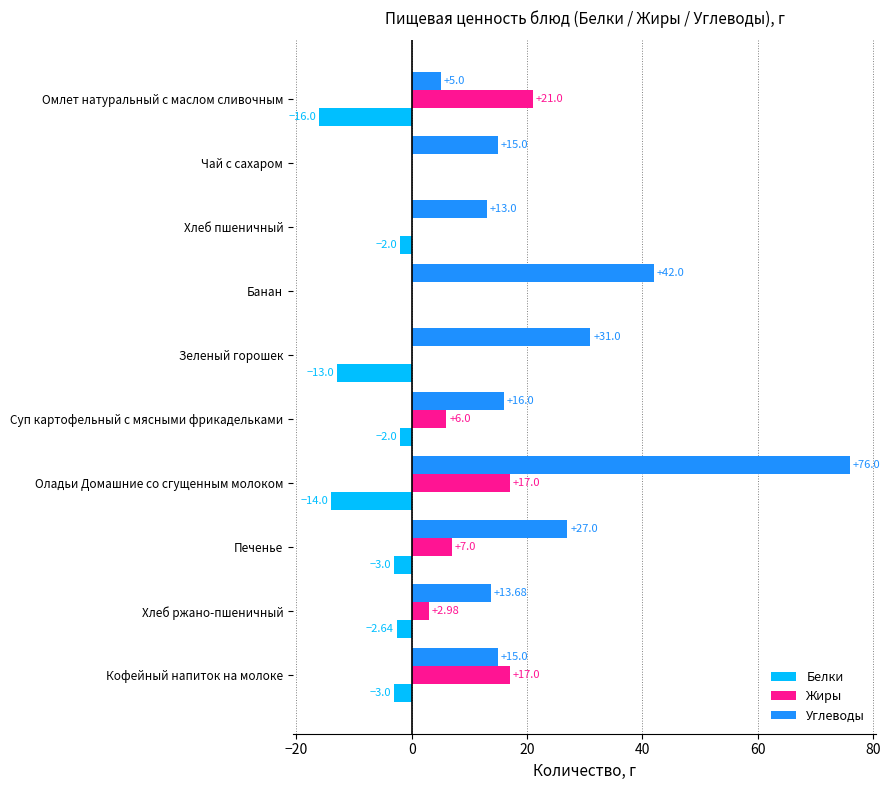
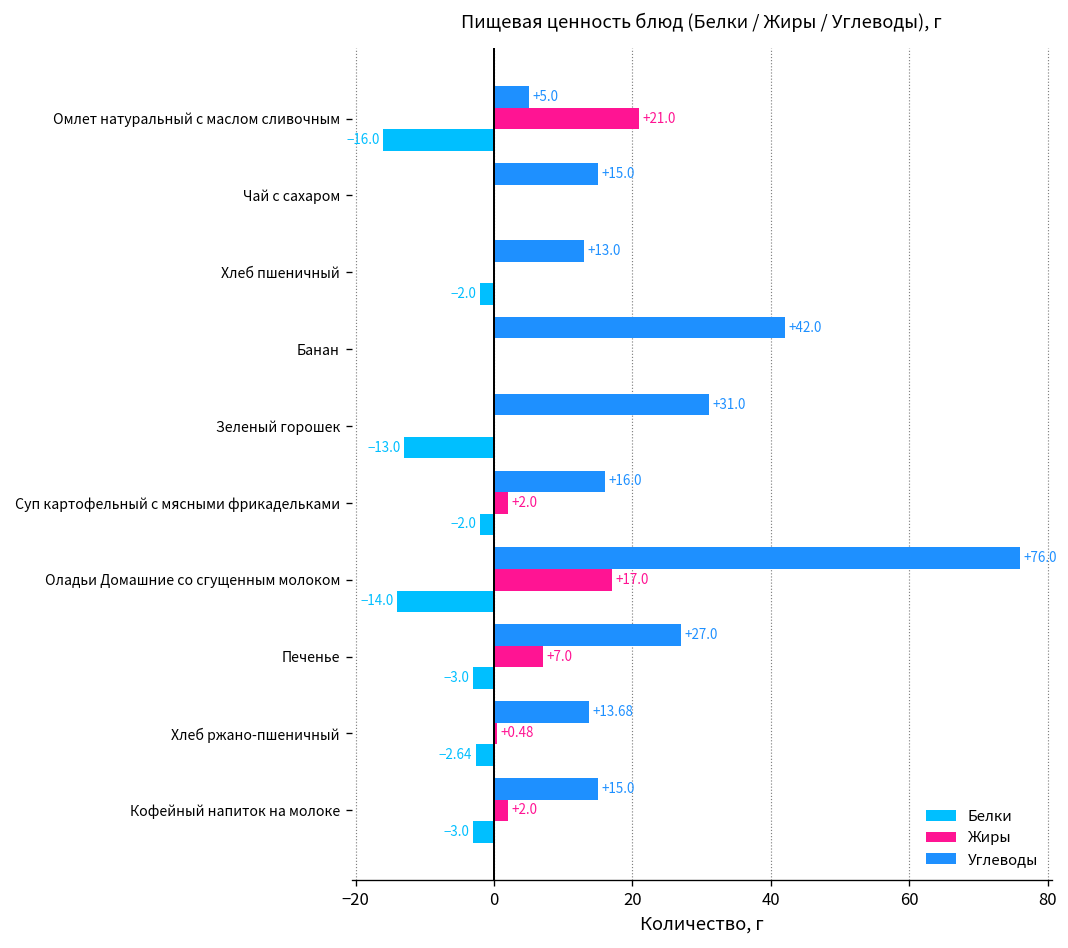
Жиры, Суп картофельный с мясными фрикадельками: +6.0 -> +2.0
Жиры, Хлеб ржано-пшеничный: +2.98 -> +0.48
Жиры, Кофейный напиток на молоке: +17.0 -> +2.0
